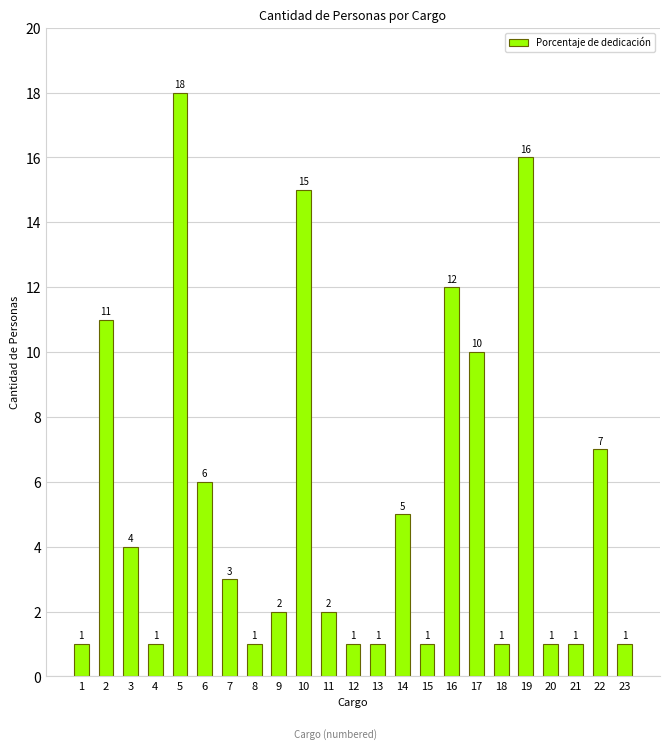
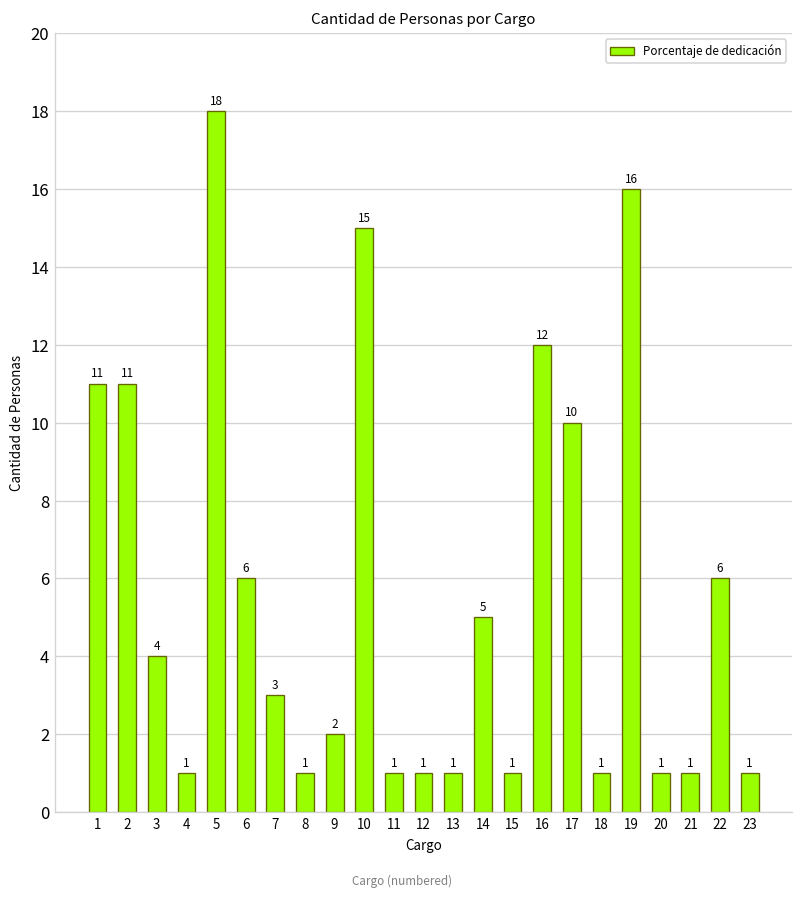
1: 1 -> 11
11: 2 -> 1
22: 7 -> 6
